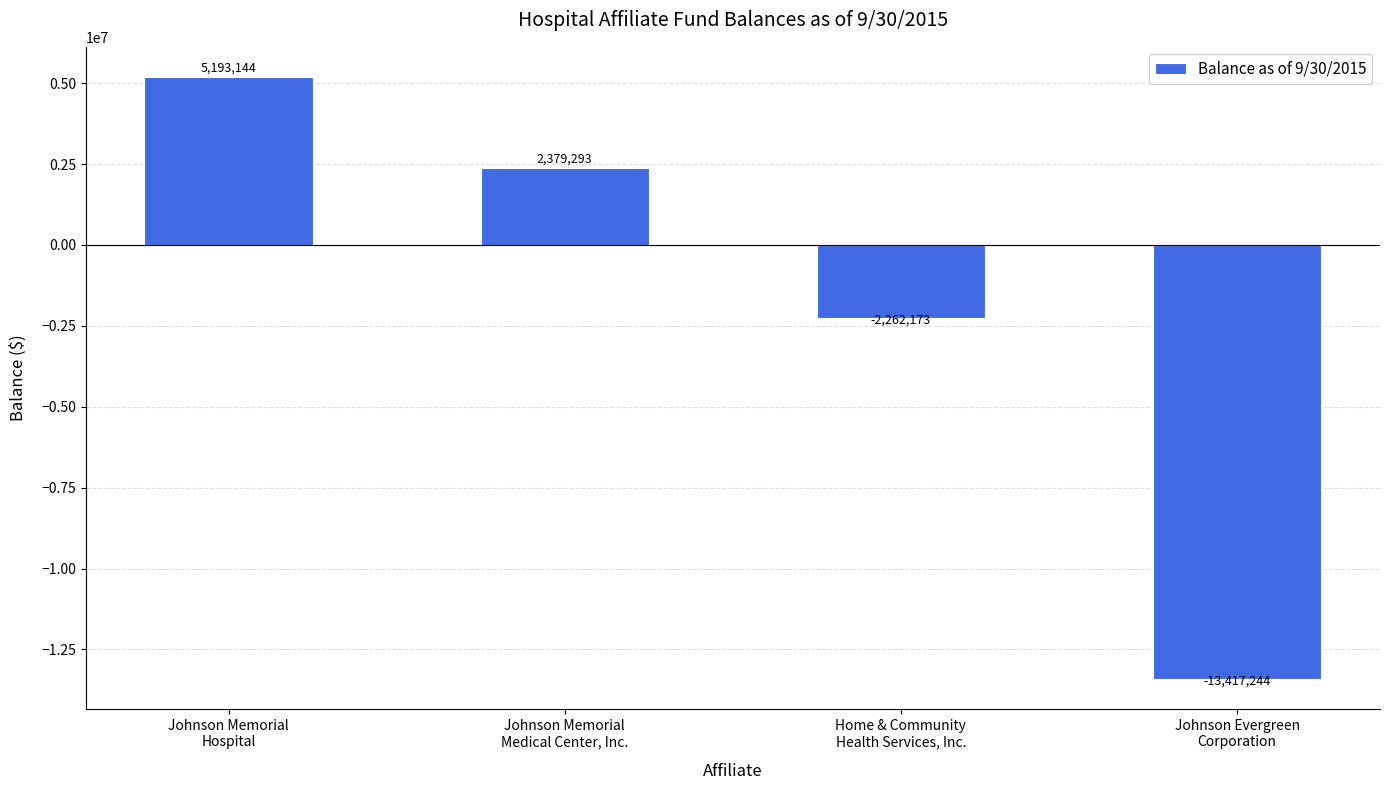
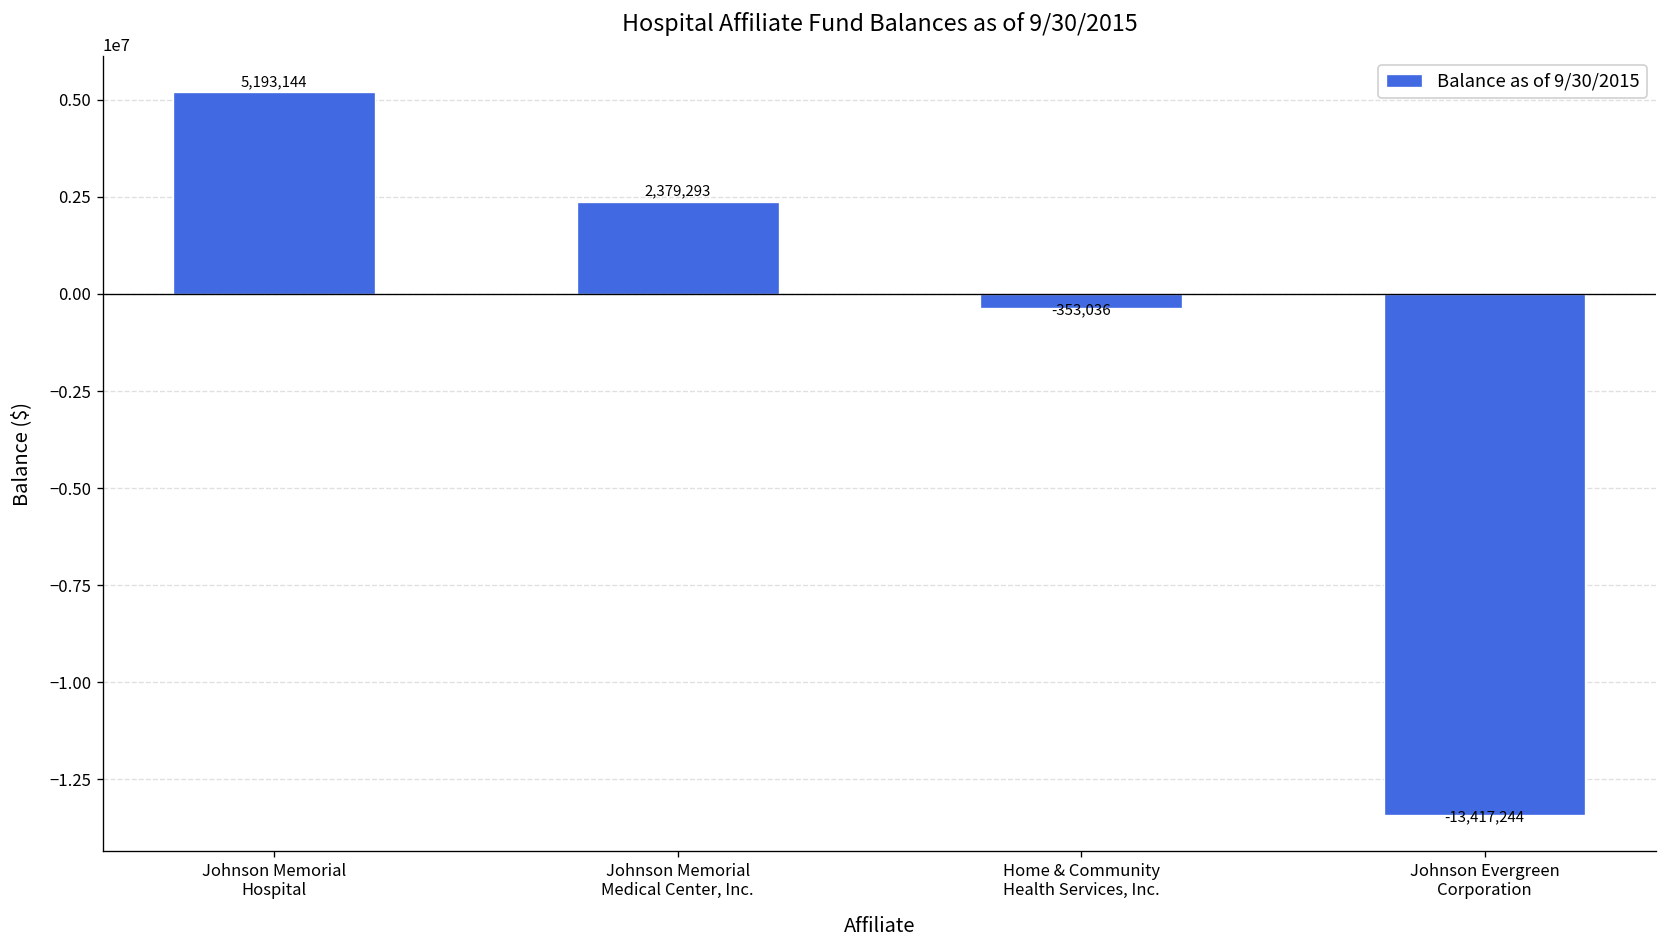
Home & Community Health Services, Inc.: -2,262,173 -> -353,036
